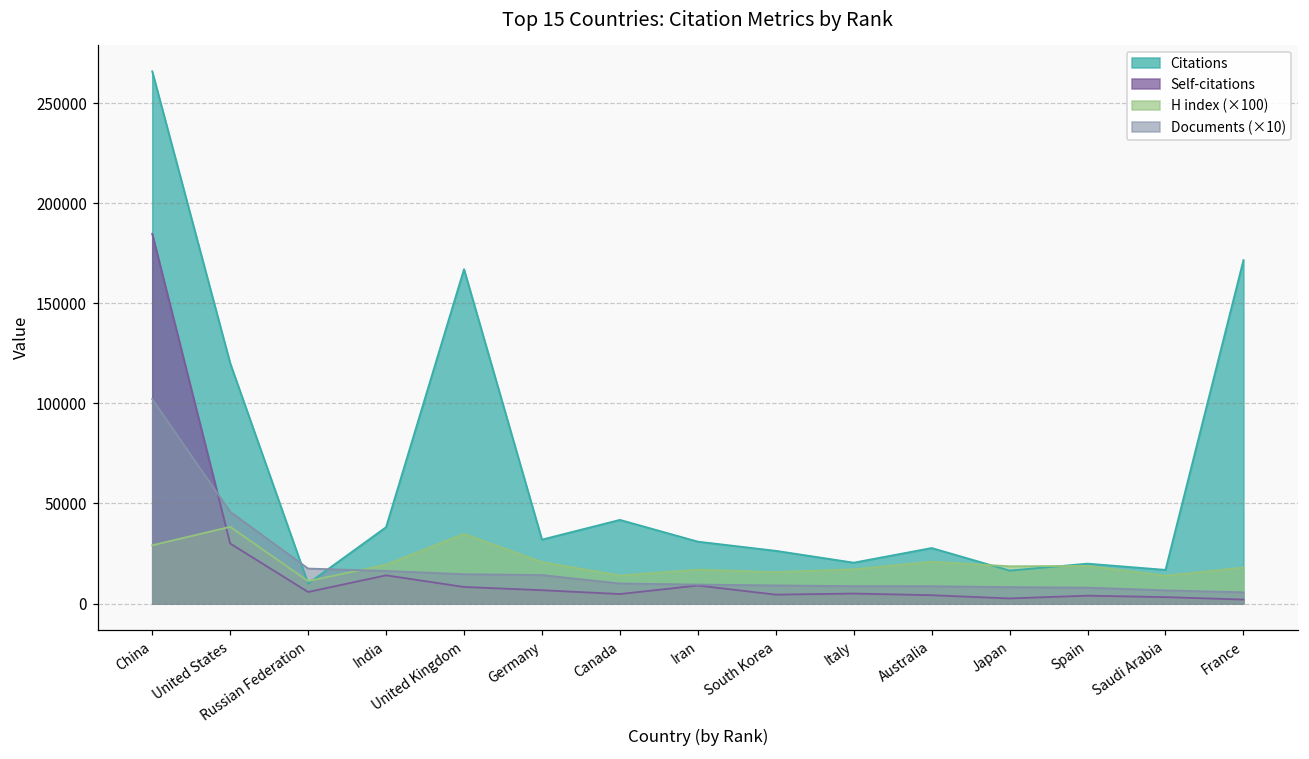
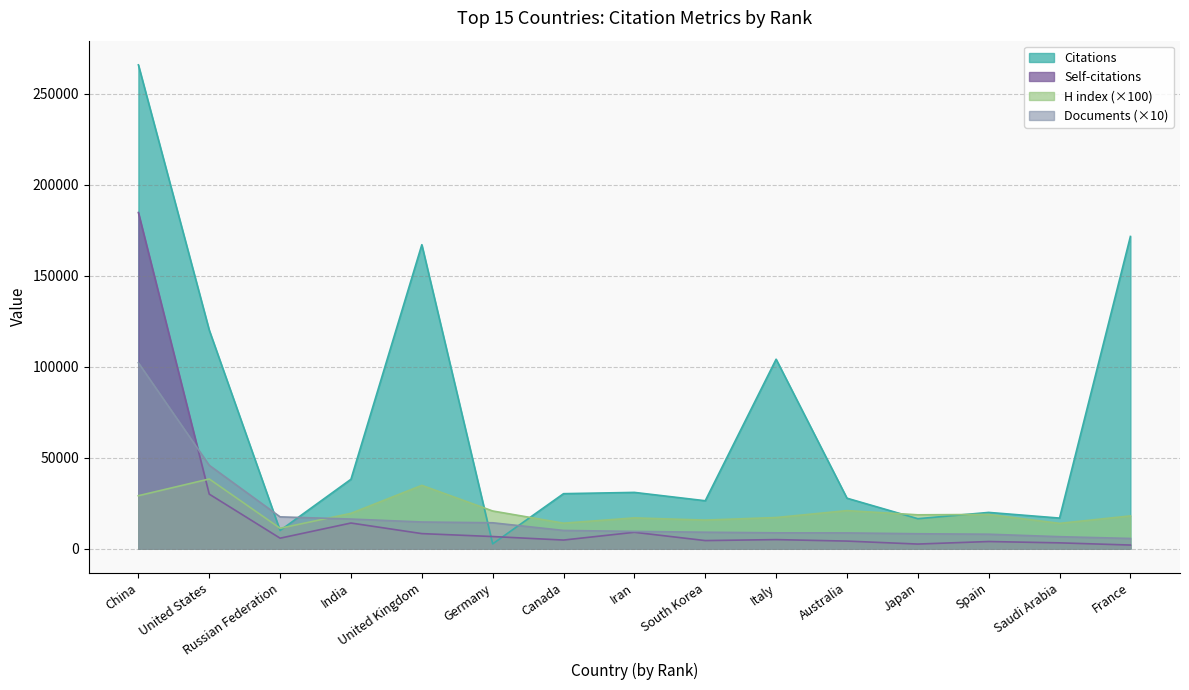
Citations, Germany: 32000 -> 3000
Citations, Canada: 42000 -> 30000
Citations, Italy: 20000 -> 104000
